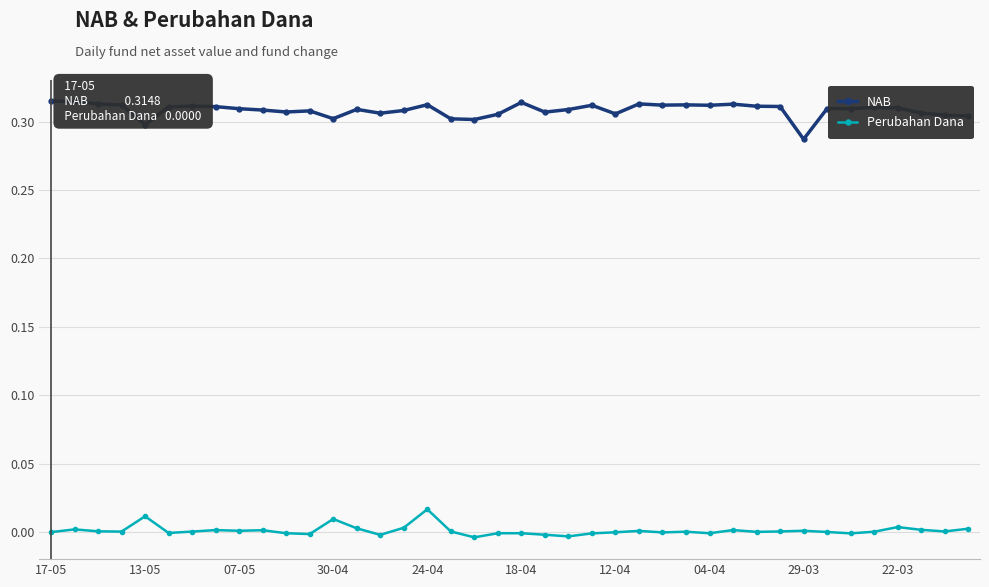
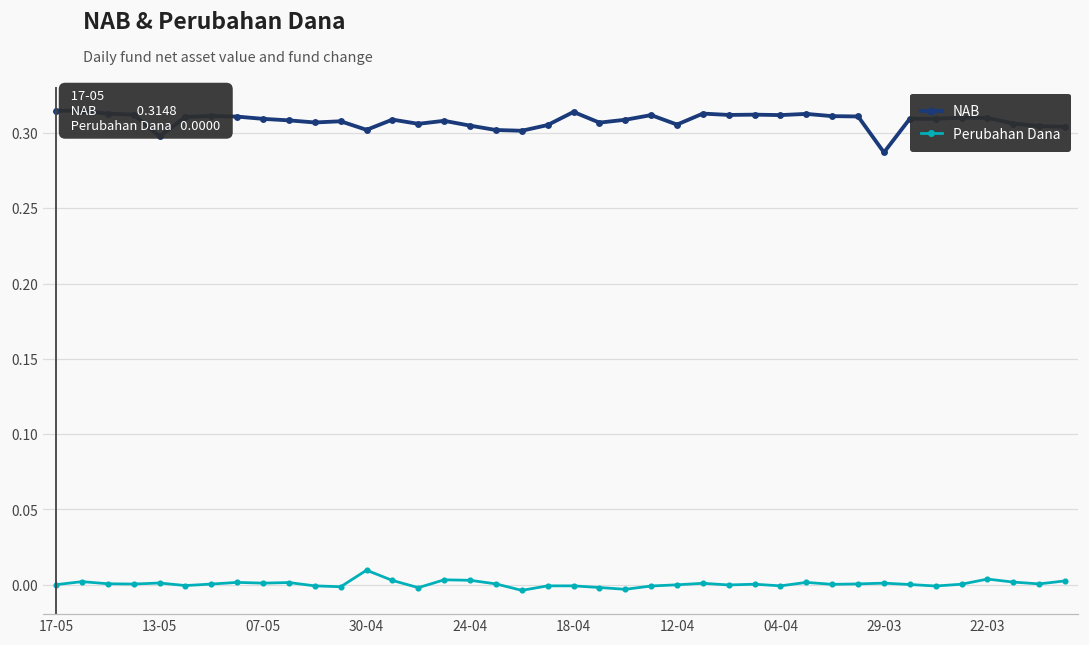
Perubahan Dana, 13-05: 0.012 -> 0.001
NAB, 24-04: 0.312 -> 0.305
Perubahan Dana, 24-04: 0.017 -> 0.003
